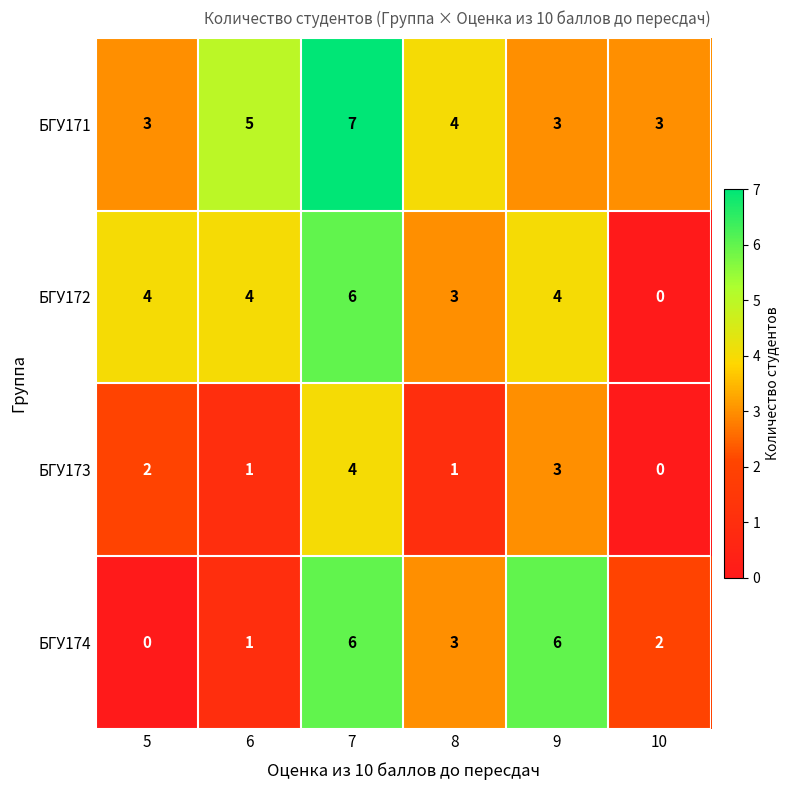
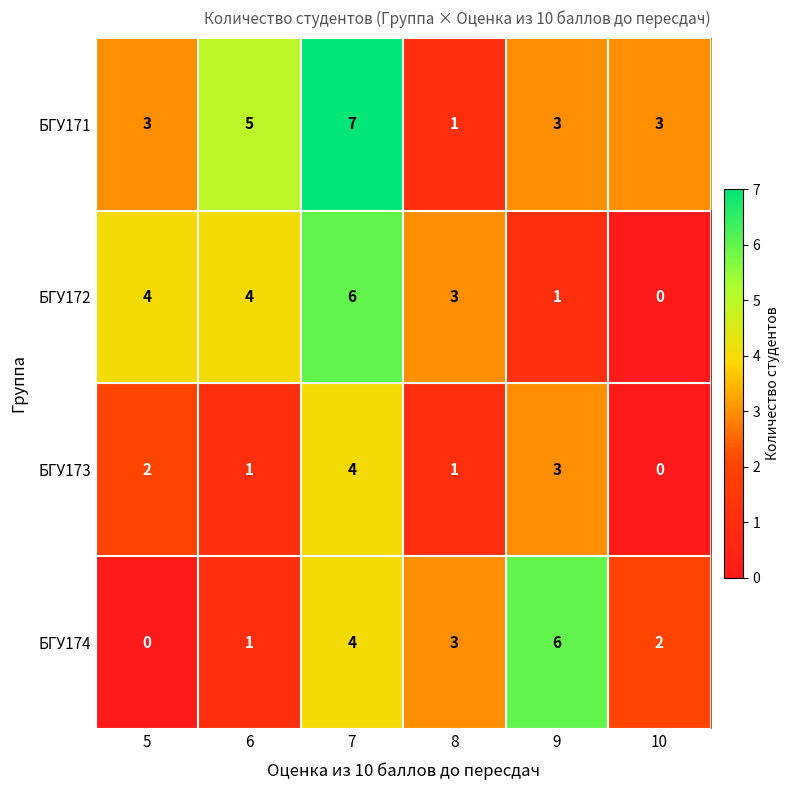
БГУ171, 8: 4 -> 1
БГУ172, 9: 4 -> 1
БГУ174, 7: 6 -> 4
